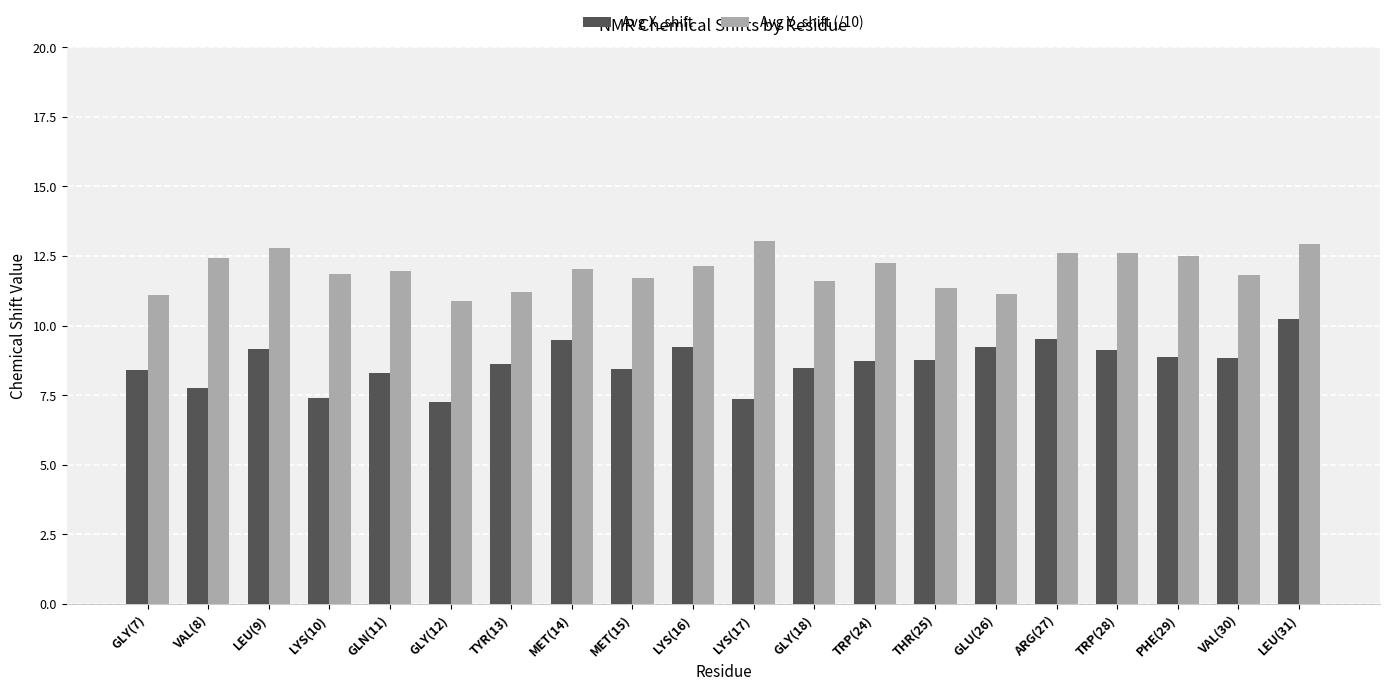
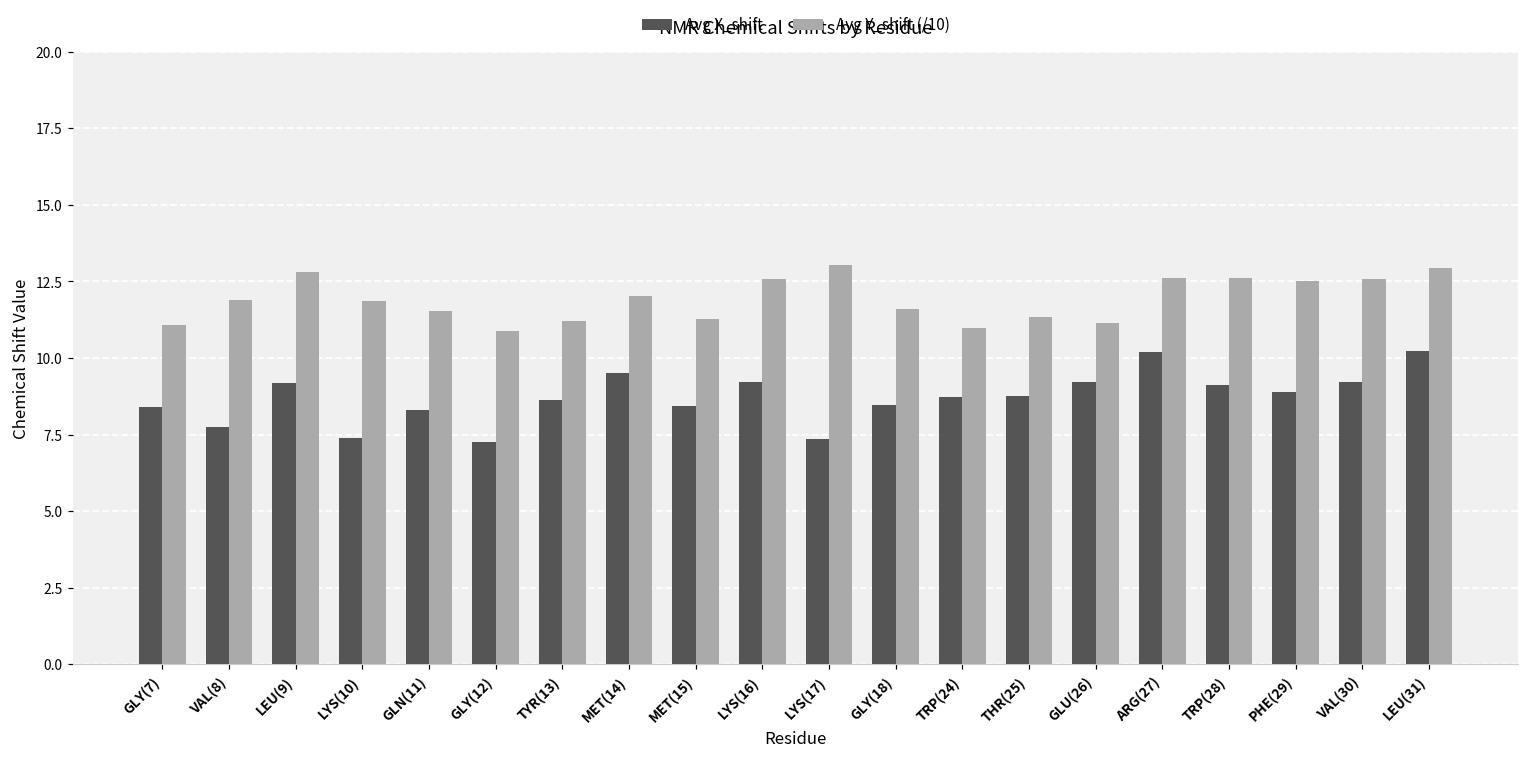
Avg Y_shift (/10), VAL(8): 12.4 -> 11.9
Avg Y_shift (/10), GLN(11): 12.0 -> 11.5
Avg Y_shift (/10), MET(15): 11.7 -> 11.3
Avg Y_shift (/10), LYS(16): 12.1 -> 12.6
Avg Y_shift (/10), TRP(24): 12.2 -> 11.0
Avg X_shift, ARG(27): 9.5 -> 10.2
Avg X_shift, VAL(30): 8.8 -> 9.2
Avg Y_shift (/10), VAL(30): 11.8 -> 12.6
